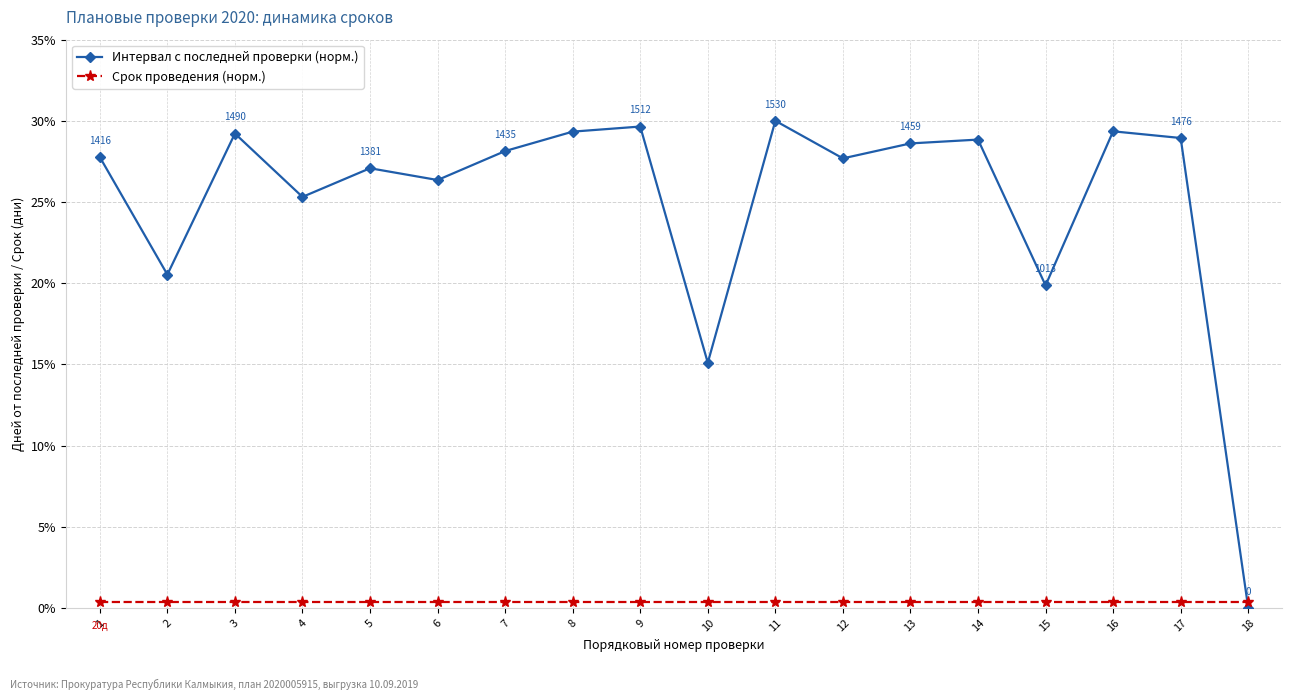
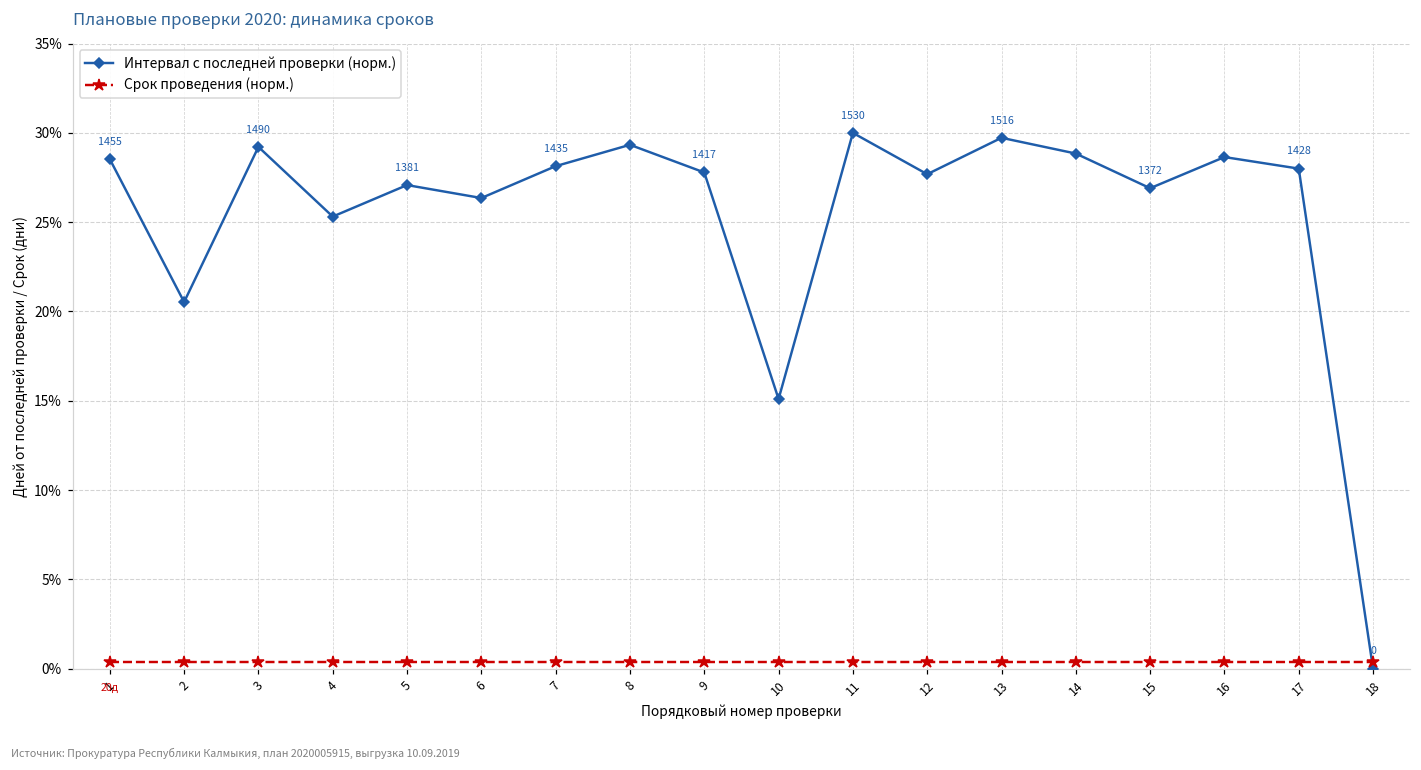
Интервал с последней проверки (норм.), 1: 1416 -> 1455
Интервал с последней проверки (норм.), 9: 1512 -> 1417
Интервал с последней проверки (норм.), 13: 1459 -> 1516
Интервал с последней проверки (норм.), 15: 1013 -> 1372
Интервал с последней проверки (норм.), 16: 29.4% -> 28.6%
Интервал с последней проверки (норм.), 17: 1476 -> 1428
